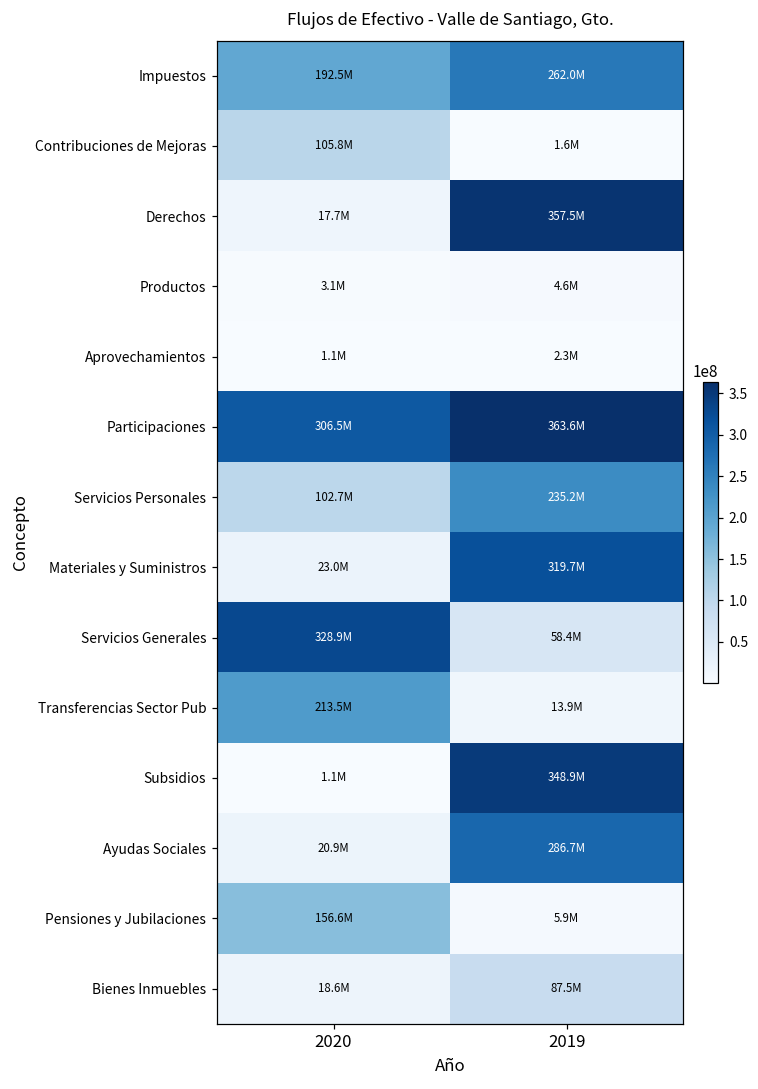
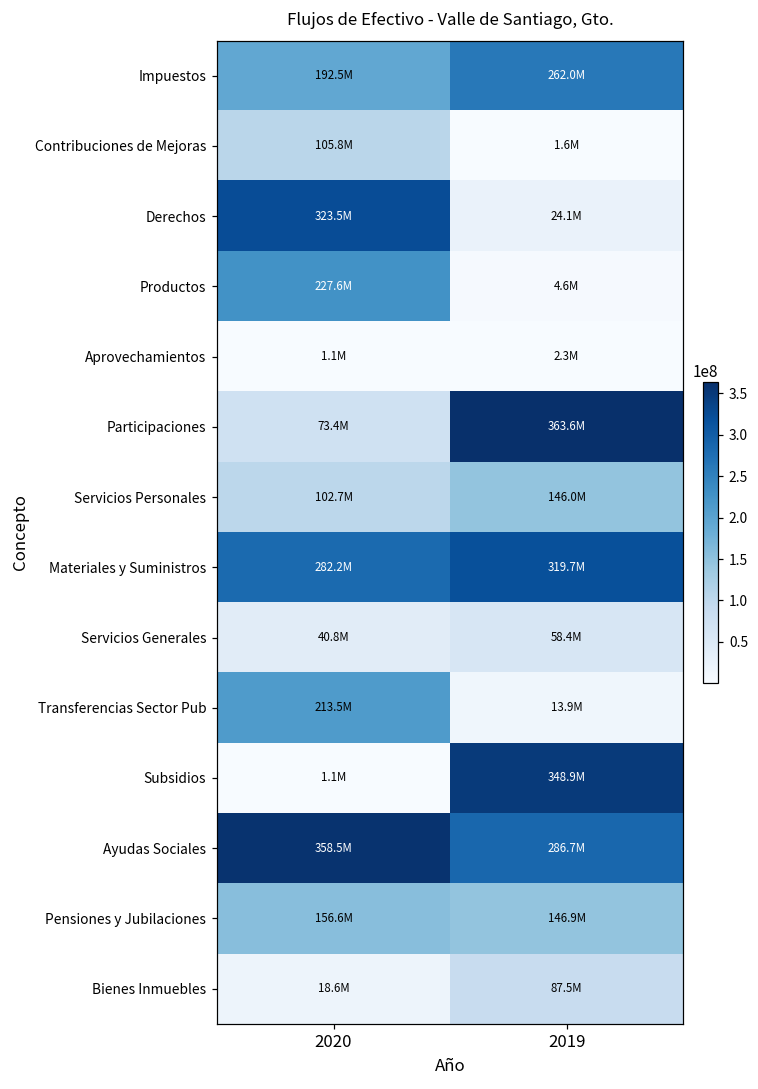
Derechos, 2020: 17.7M -> 323.5M
Derechos, 2019: 357.5M -> 24.1M
Productos, 2020: 3.1M -> 227.6M
Participaciones, 2020: 306.5M -> 73.4M
Servicios Personales, 2019: 235.2M -> 146.0M
Materiales y Suministros, 2020: 23.0M -> 282.2M
Servicios Generales, 2020: 328.9M -> 40.8M
Ayudas Sociales, 2020: 20.9M -> 358.5M
Pensiones y Jubilaciones, 2019: 5.9M -> 146.9M
